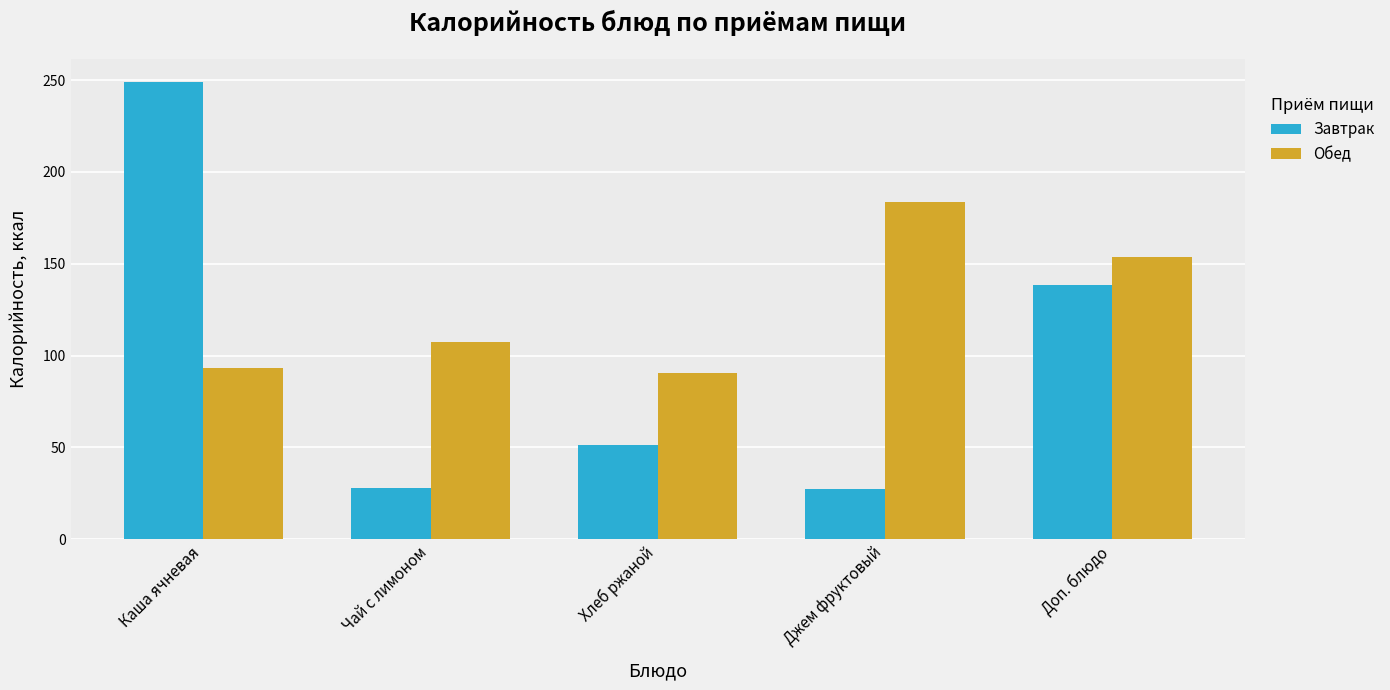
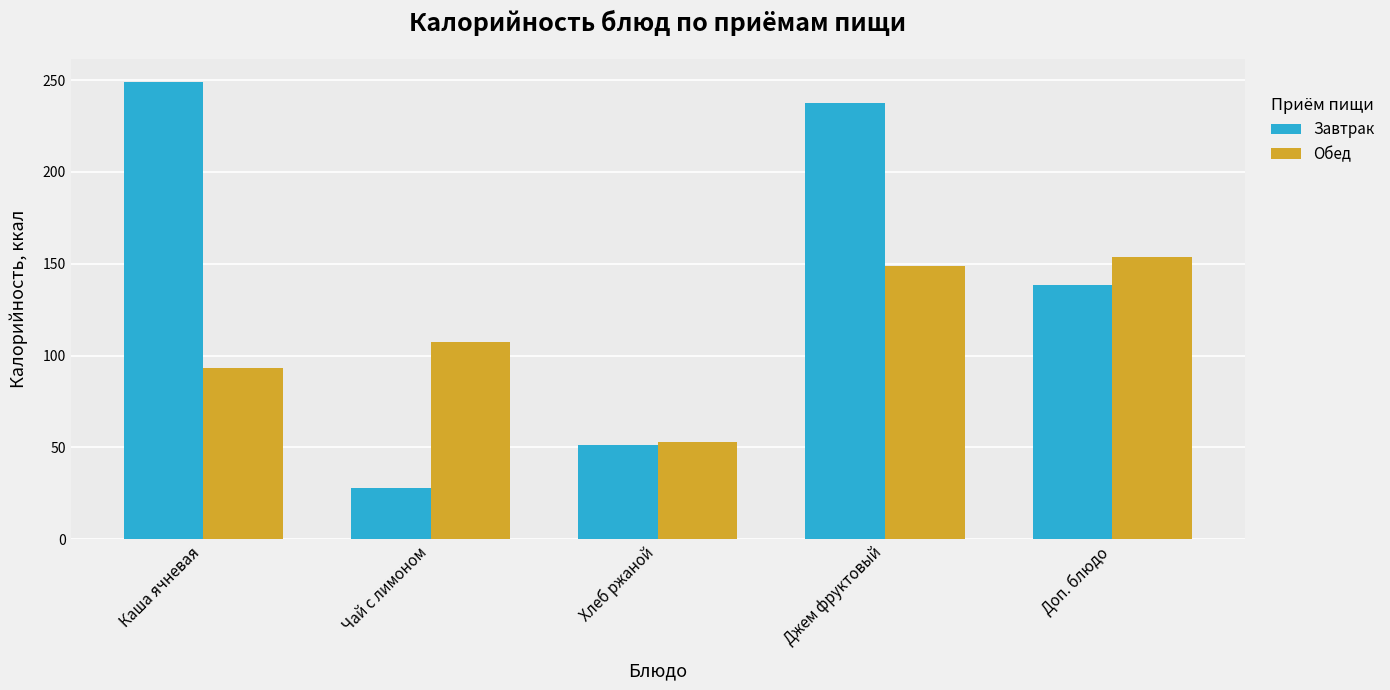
Обед, Хлеб ржаной: 90 -> 53
Завтрак, Джем фруктовый: 28 -> 237
Обед, Джем фруктовый: 184 -> 149
